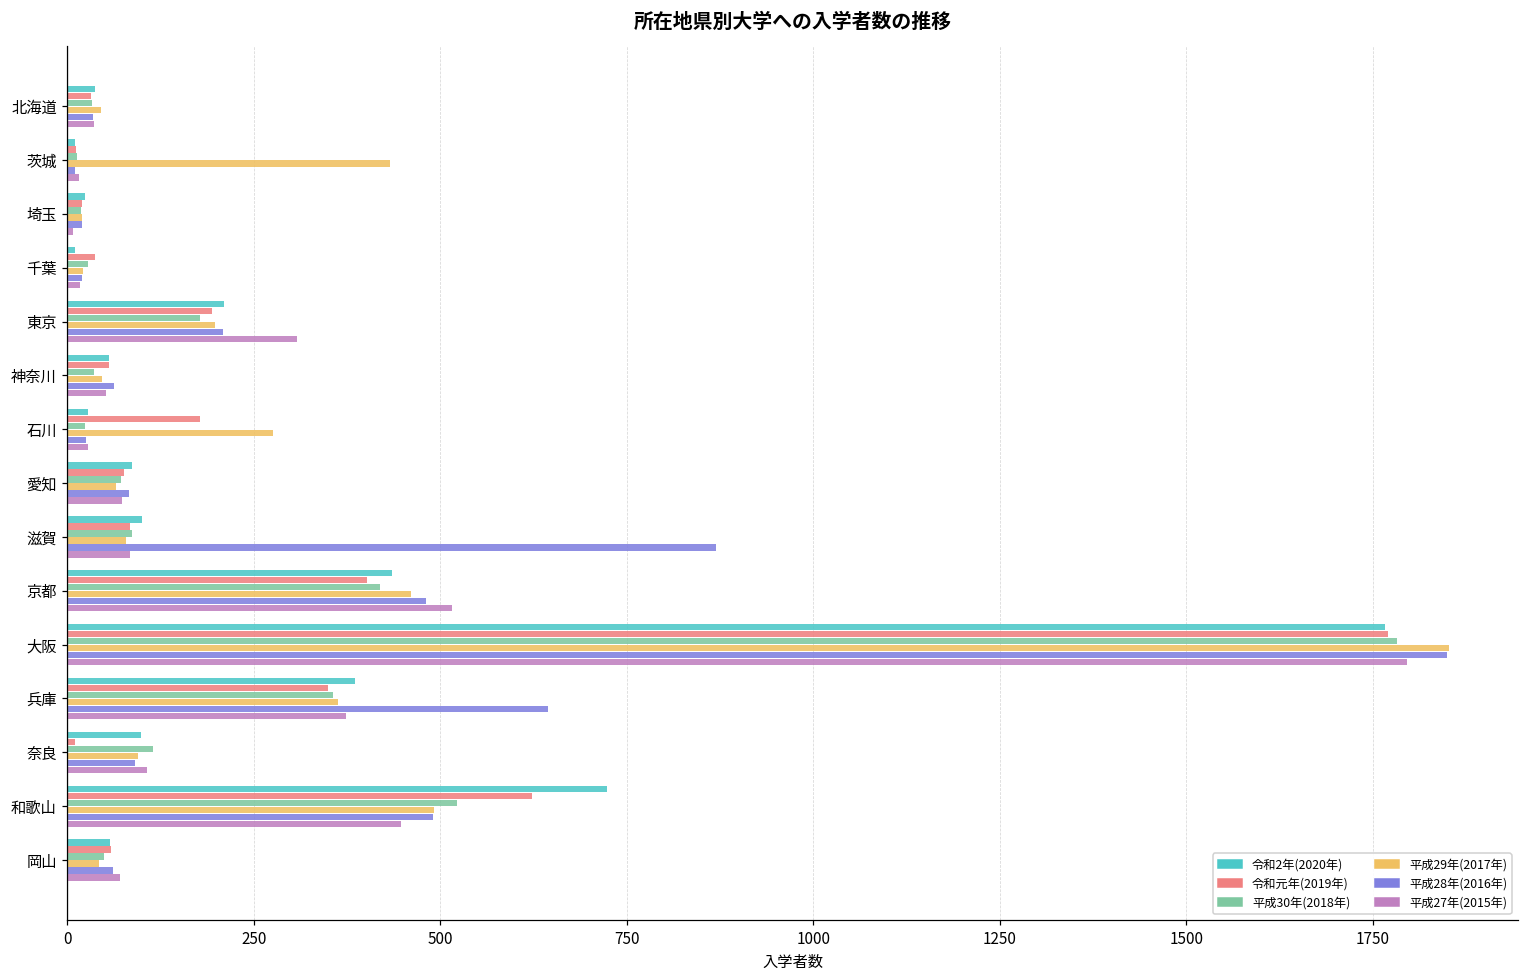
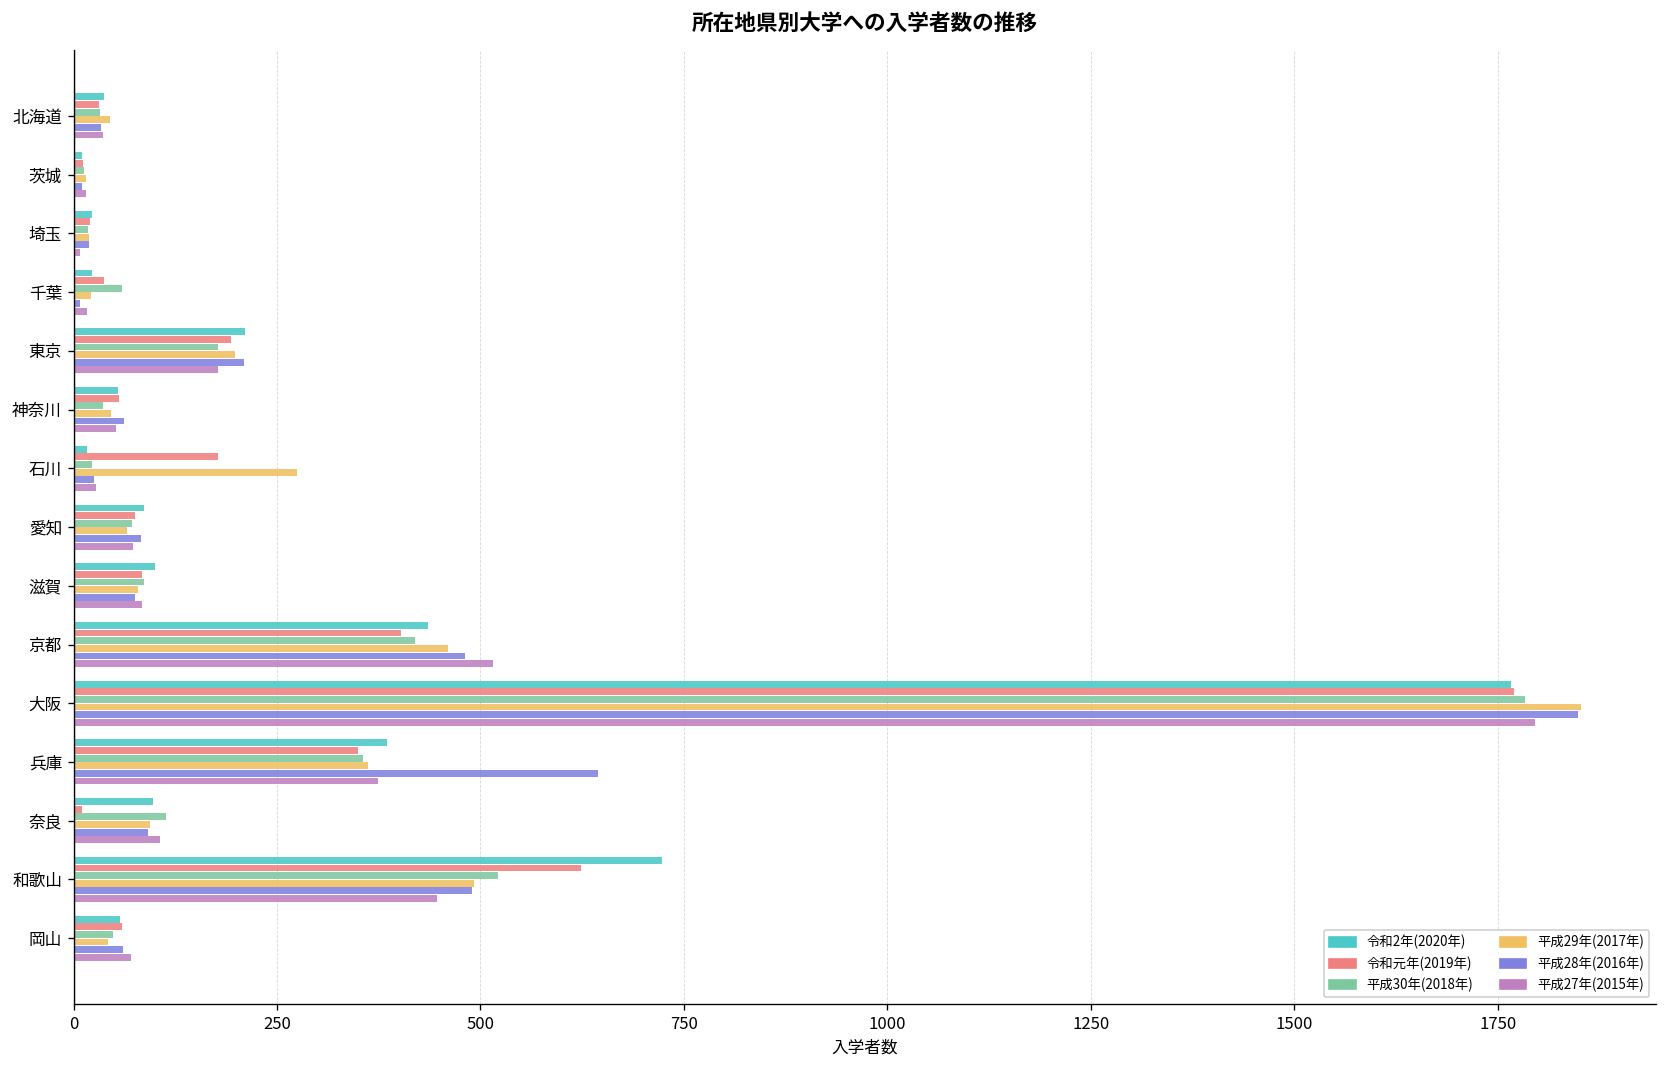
平成29年(2017年), 茨城: 430 -> 20
令和2年(2020年), 千葉: 10 -> 20
平成30年(2018年), 千葉: 30 -> 60
平成28年(2016年), 千葉: 20 -> 10
平成27年(2015年), 東京: 310 -> 180
令和2年(2020年), 石川: 30 -> 20
平成28年(2016年), 滋賀: 870 -> 80
